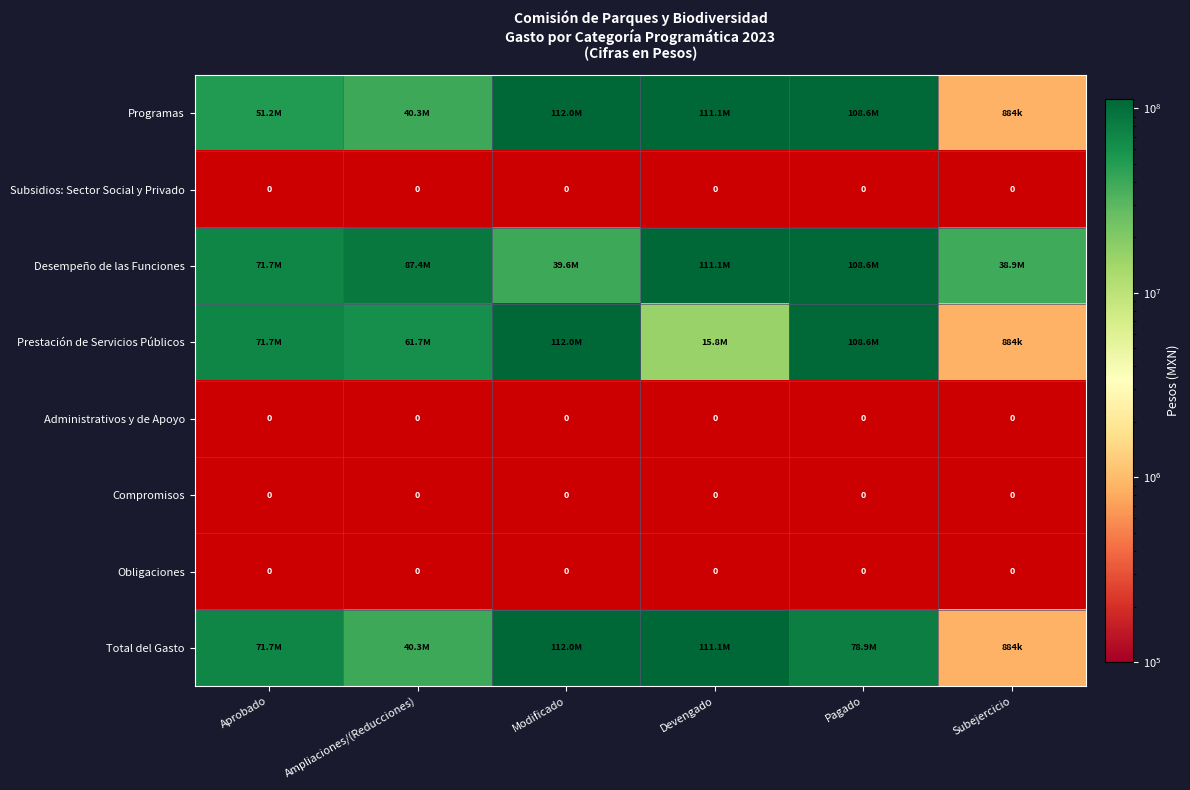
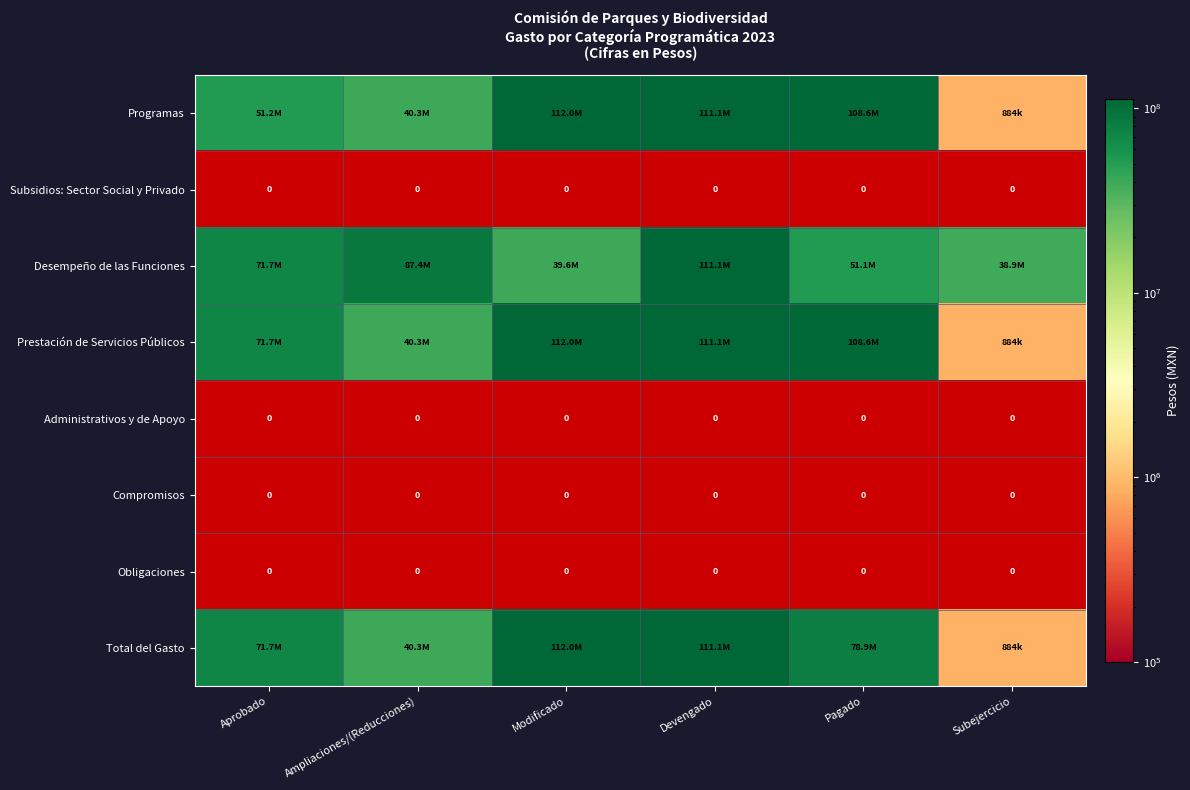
Desempeño de las Funciones, Pagado: 108.6M -> 51.1M
Prestación de Servicios Públicos, Ampliaciones/(Reducciones): 61.7M -> 40.3M
Prestación de Servicios Públicos, Devengado: 15.8M -> 111.1M
